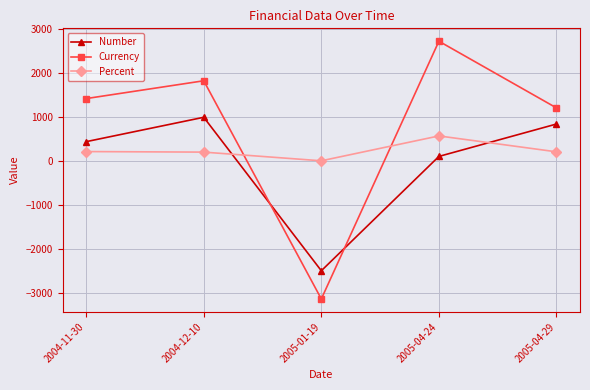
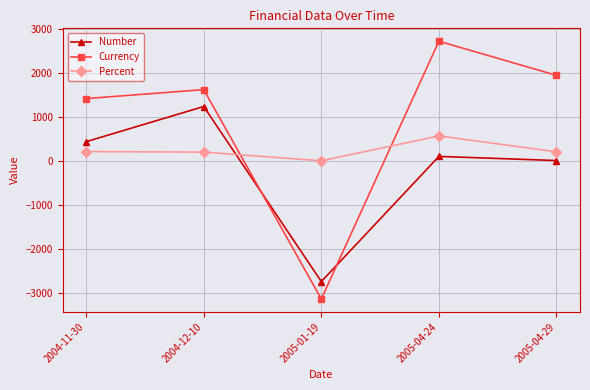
Number, 2004-12-10: 1000 -> 1200
Currency, 2004-12-10: 1800 -> 1600
Number, 2005-01-19: -2500 -> -2700
Number, 2005-04-29: 800 -> 0
Currency, 2005-04-29: 1200 -> 1900
